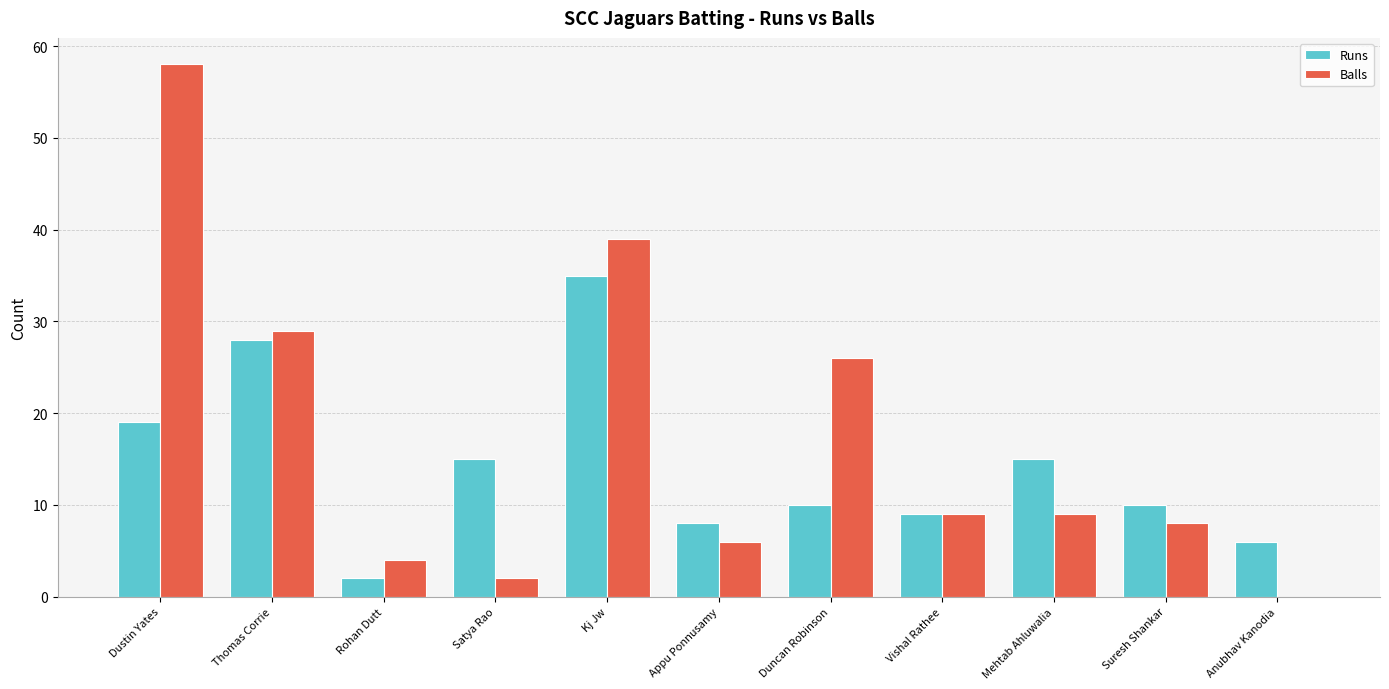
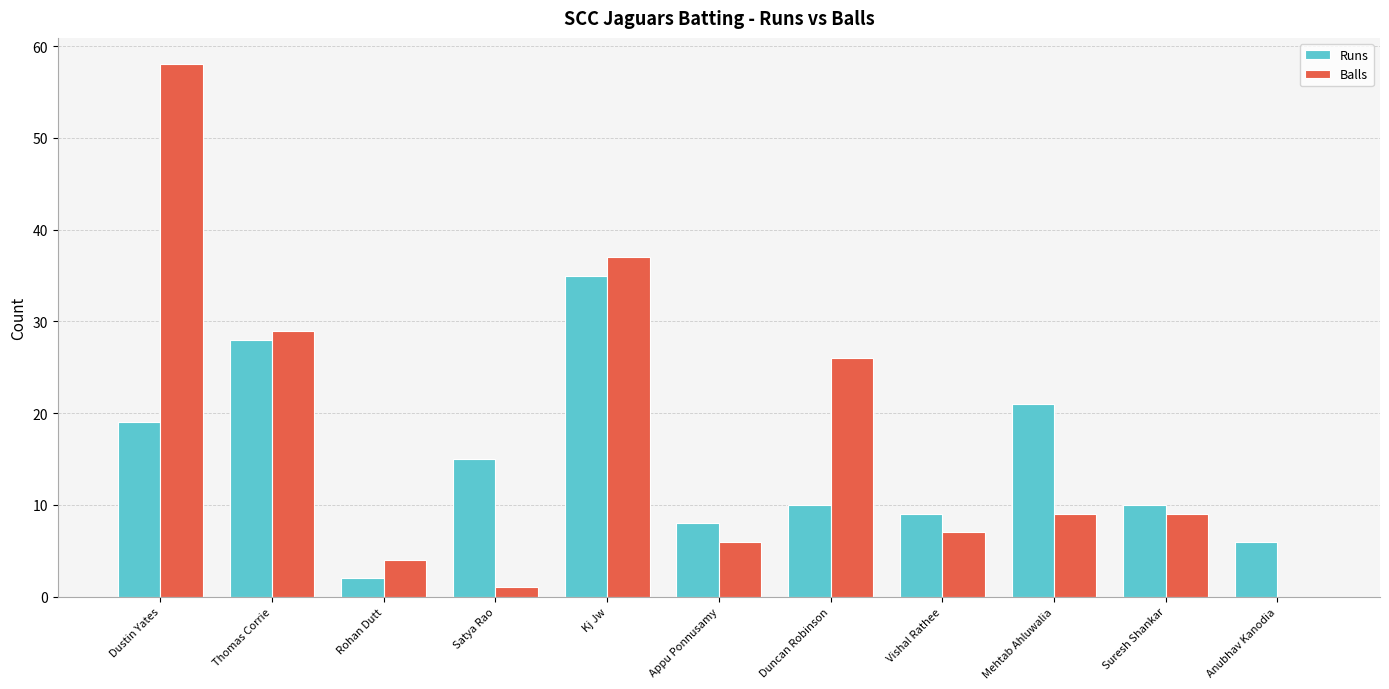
Balls, Satya Rao: 2 -> 1
Balls, Kj Jw: 39 -> 37
Balls, Vishal Rathee: 9 -> 7
Runs, Mehtab Ahluwalia: 15 -> 21
Balls, Suresh Shankar: 8 -> 9
